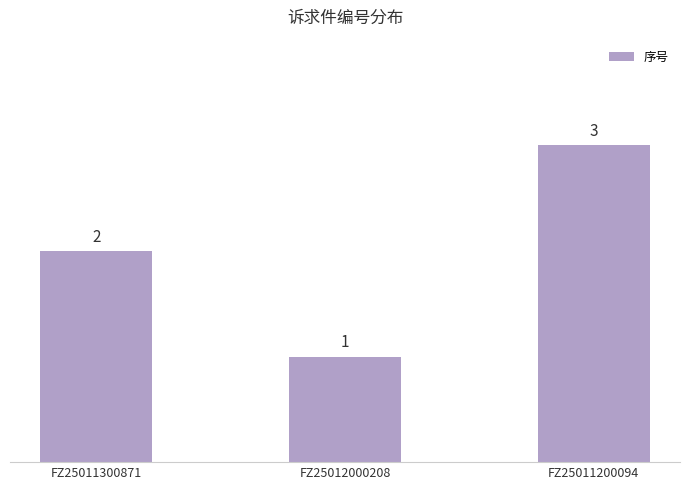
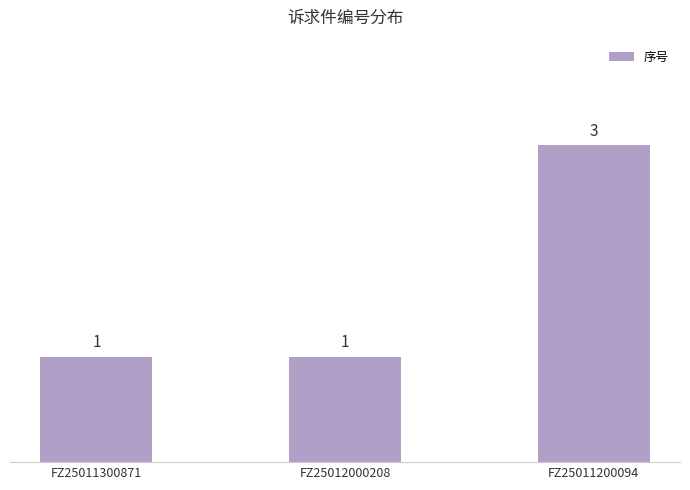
FZ25011300871: 2 -> 1
